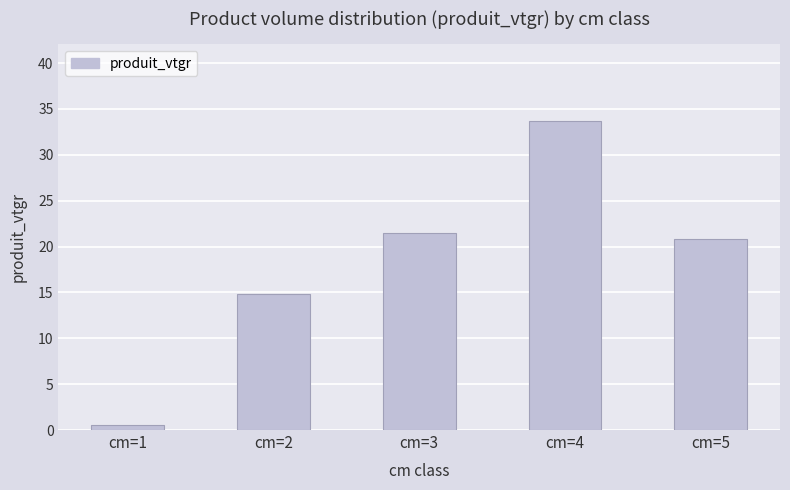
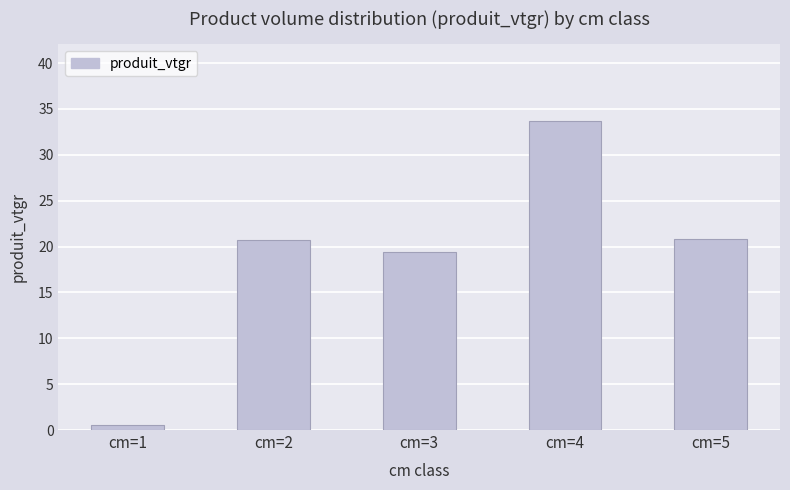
cm=2: 15 -> 21
cm=3: 22 -> 19
